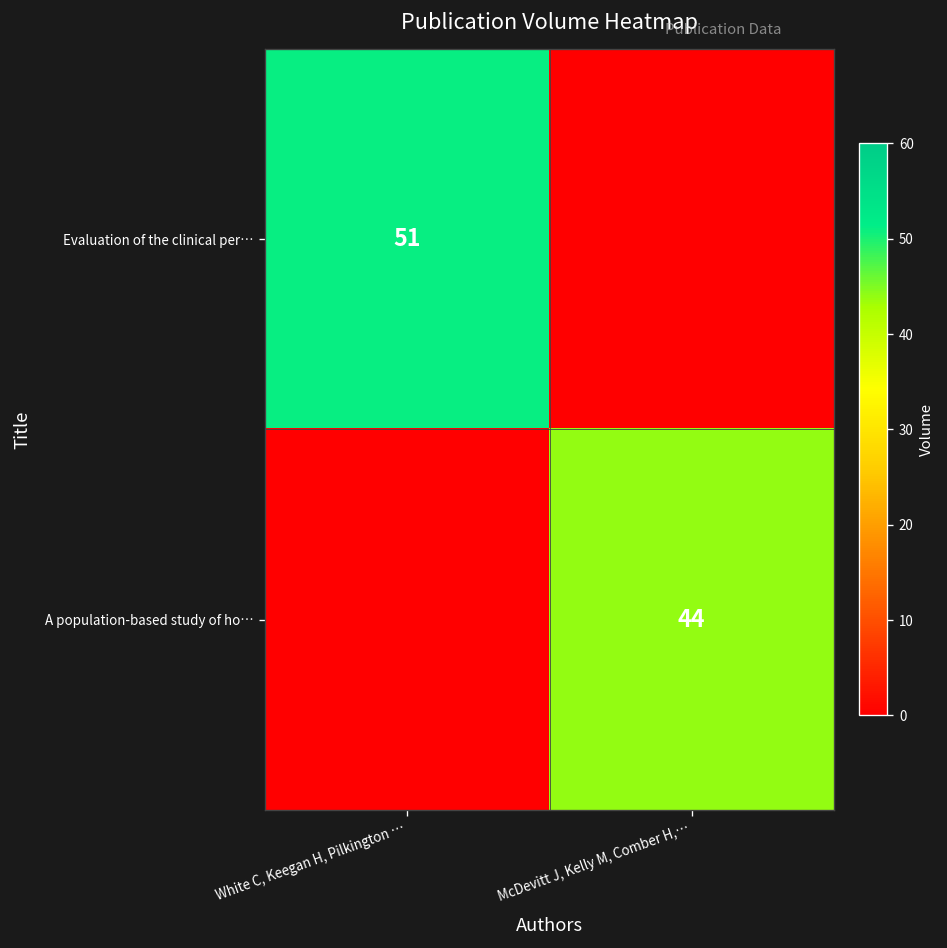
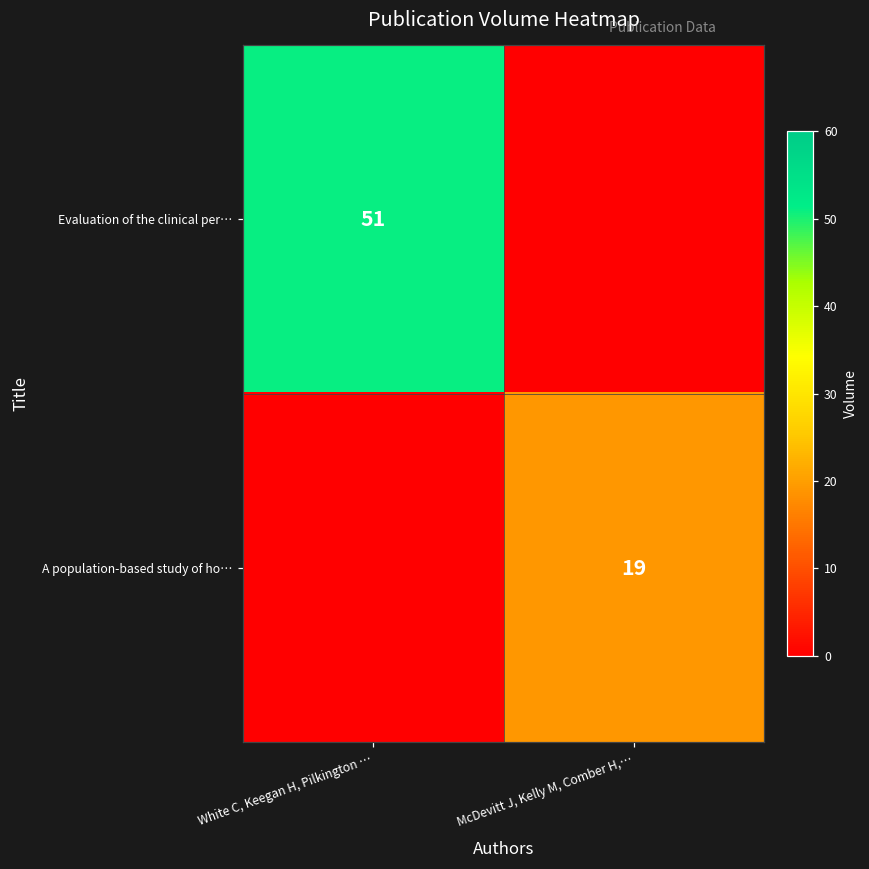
A population-based study of ho…, McDevitt J, Kelly M, Comber H,…: 44 -> 19
